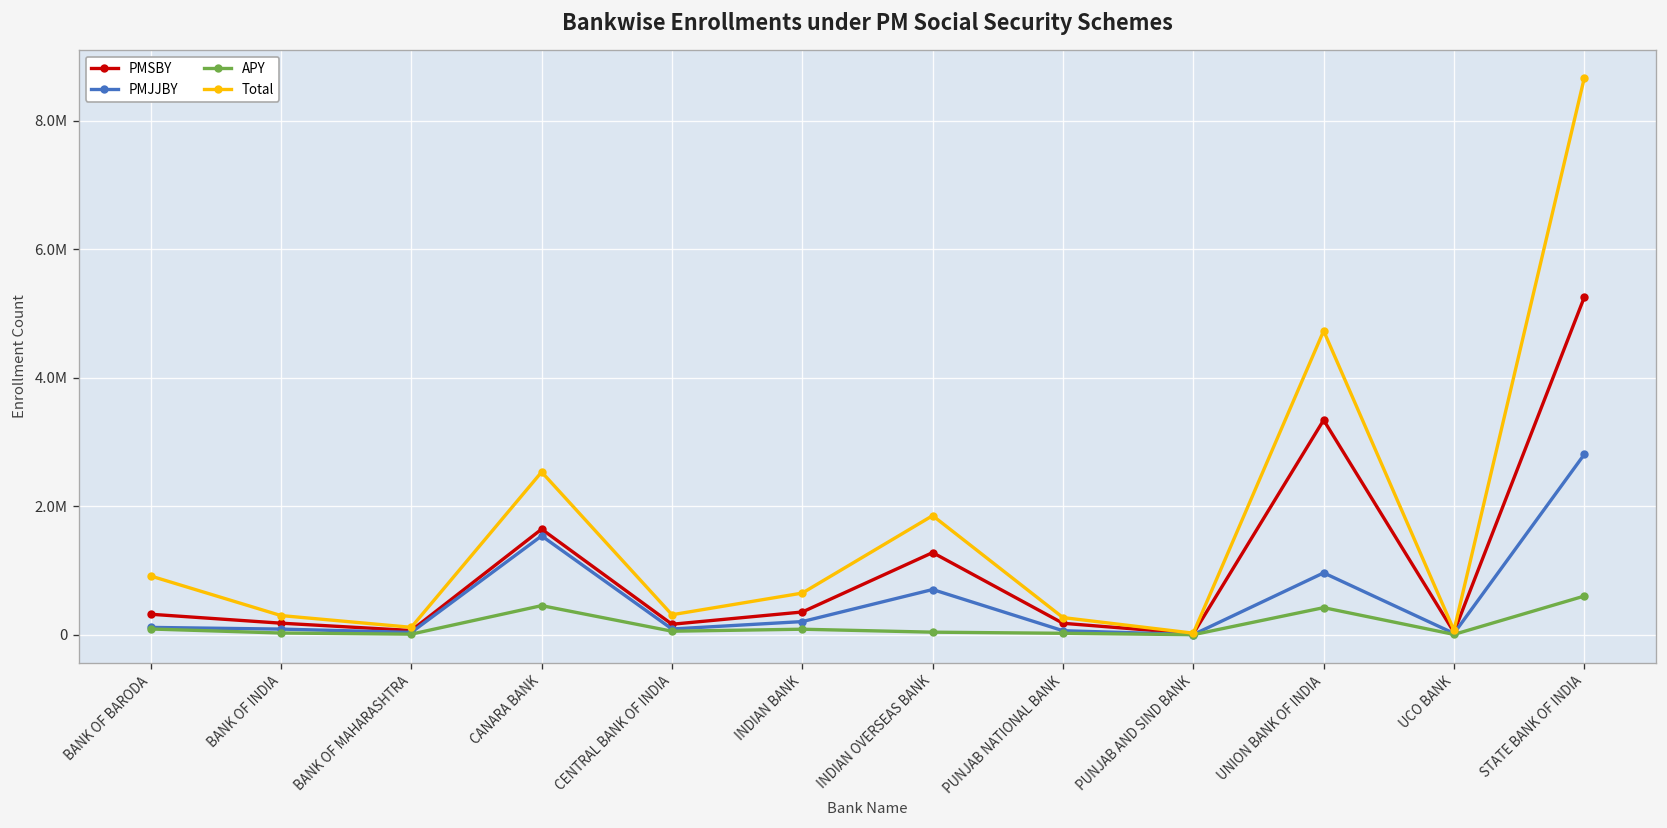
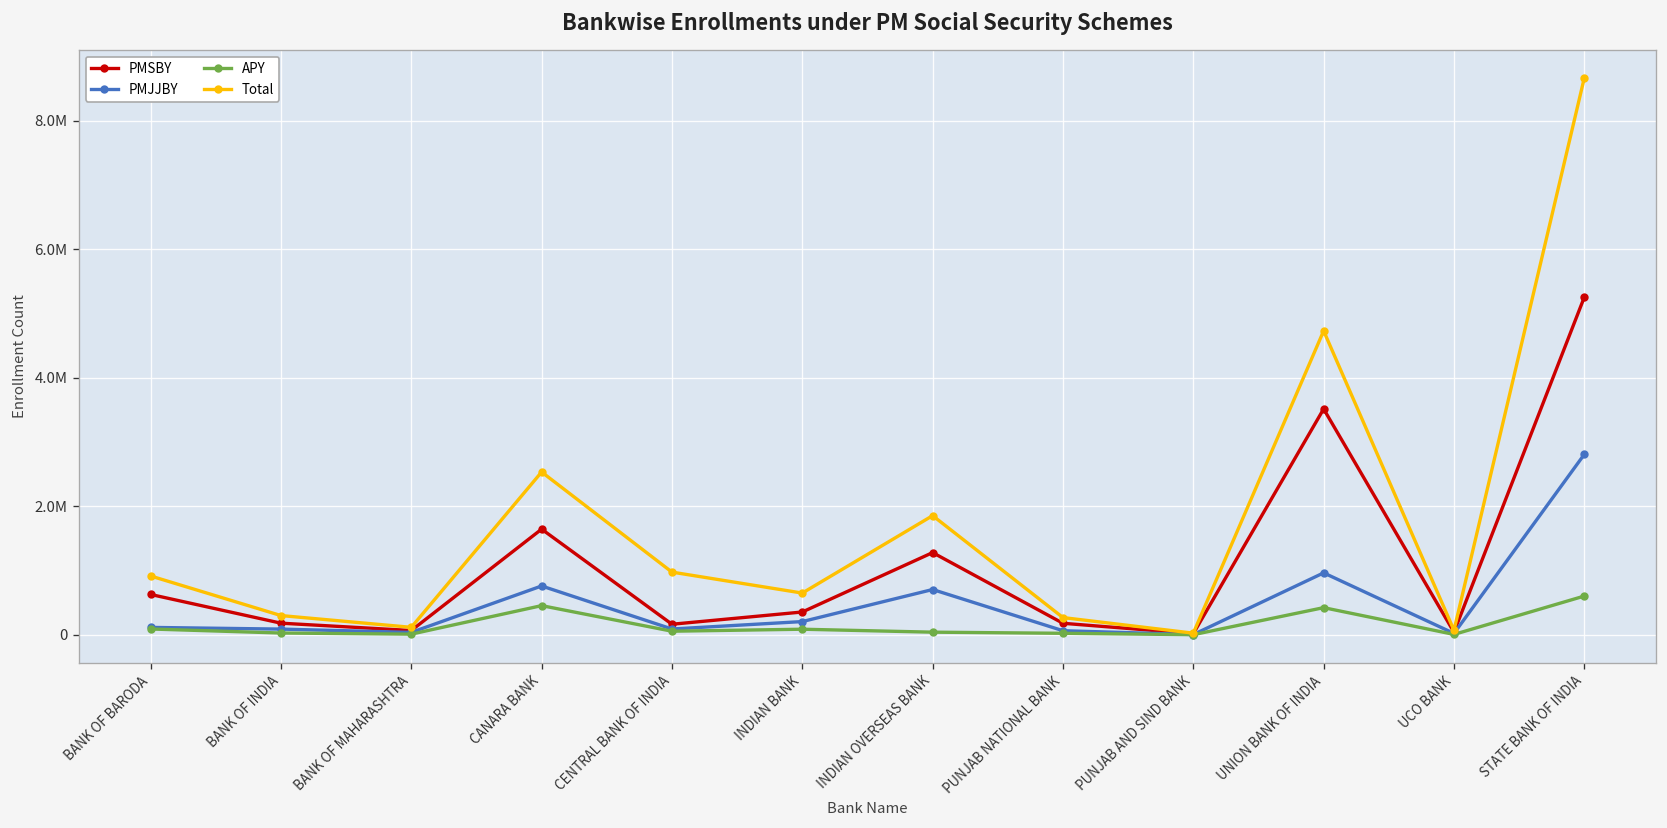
PMSBY, BANK OF BARODA: 300000 -> 600000
PMJJBY, CANARA BANK: 1500000 -> 800000
Total, CENTRAL BANK OF INDIA: 300000 -> 1000000
PMSBY, UNION BANK OF INDIA: 3300000 -> 3500000
